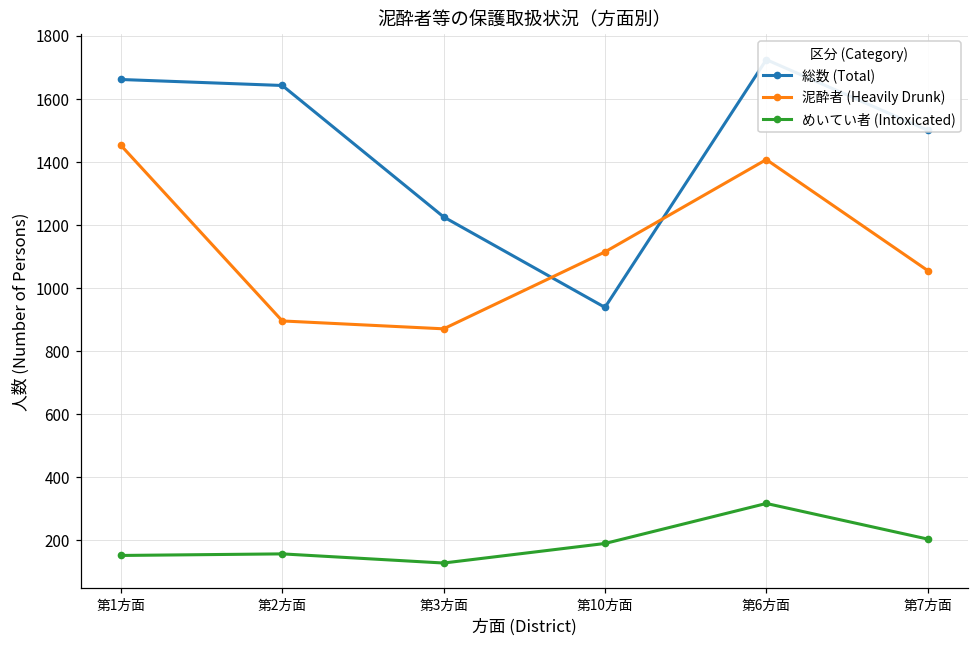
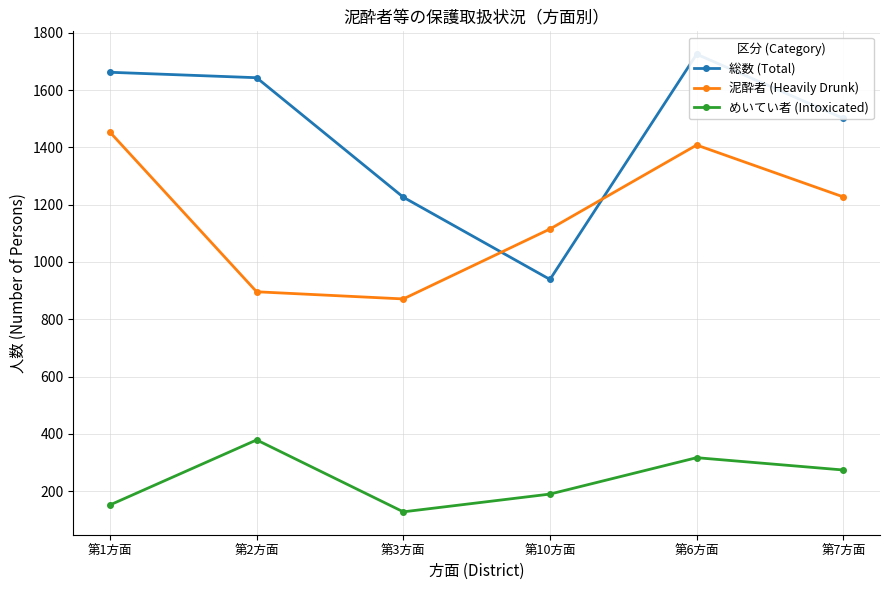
めいてい者 (Intoxicated), 第2方面: 160 -> 380
泥酔者 (Heavily Drunk), 第7方面: 1060 -> 1230
めいてい者 (Intoxicated), 第7方面: 200 -> 270
